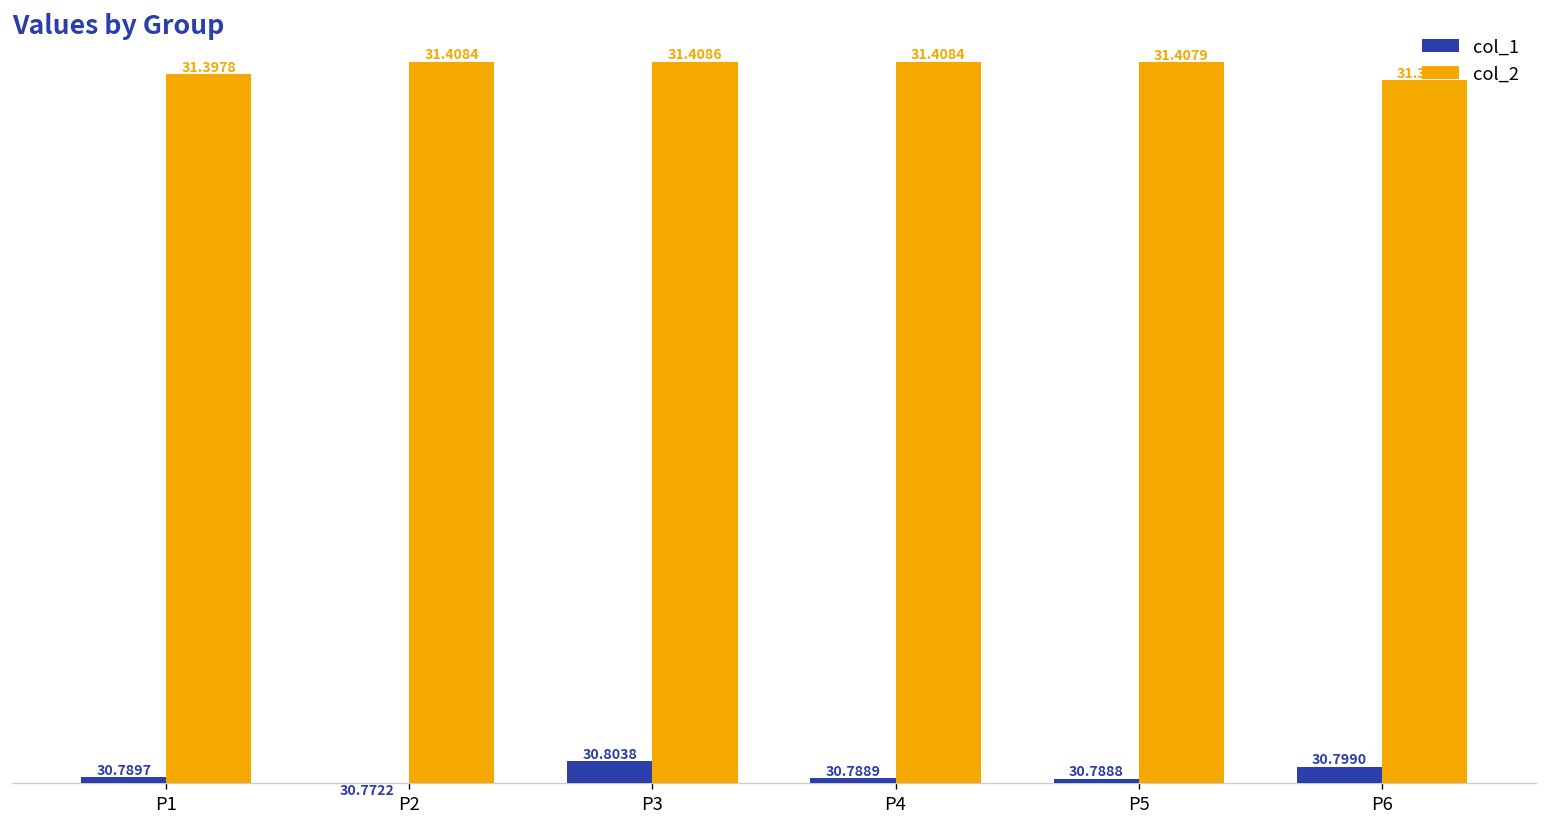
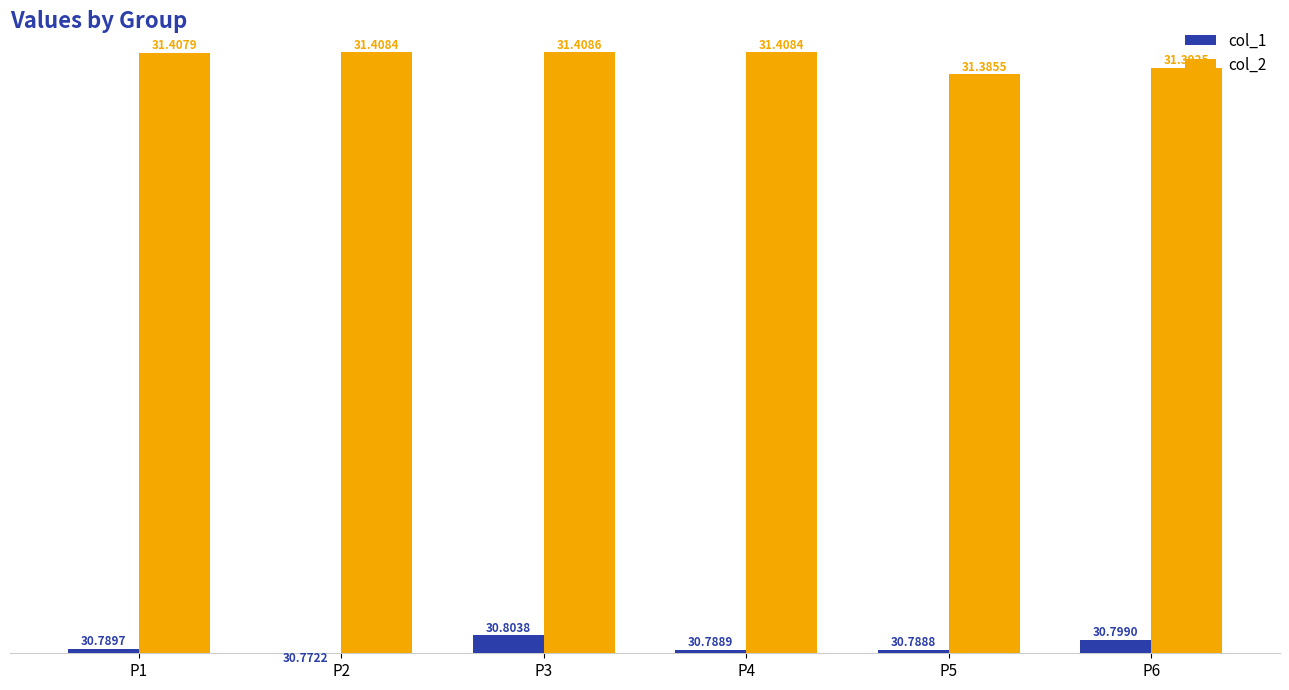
col_2, P1: 31.3978 -> 31.4079
col_2, P5: 31.4079 -> 31.3855
